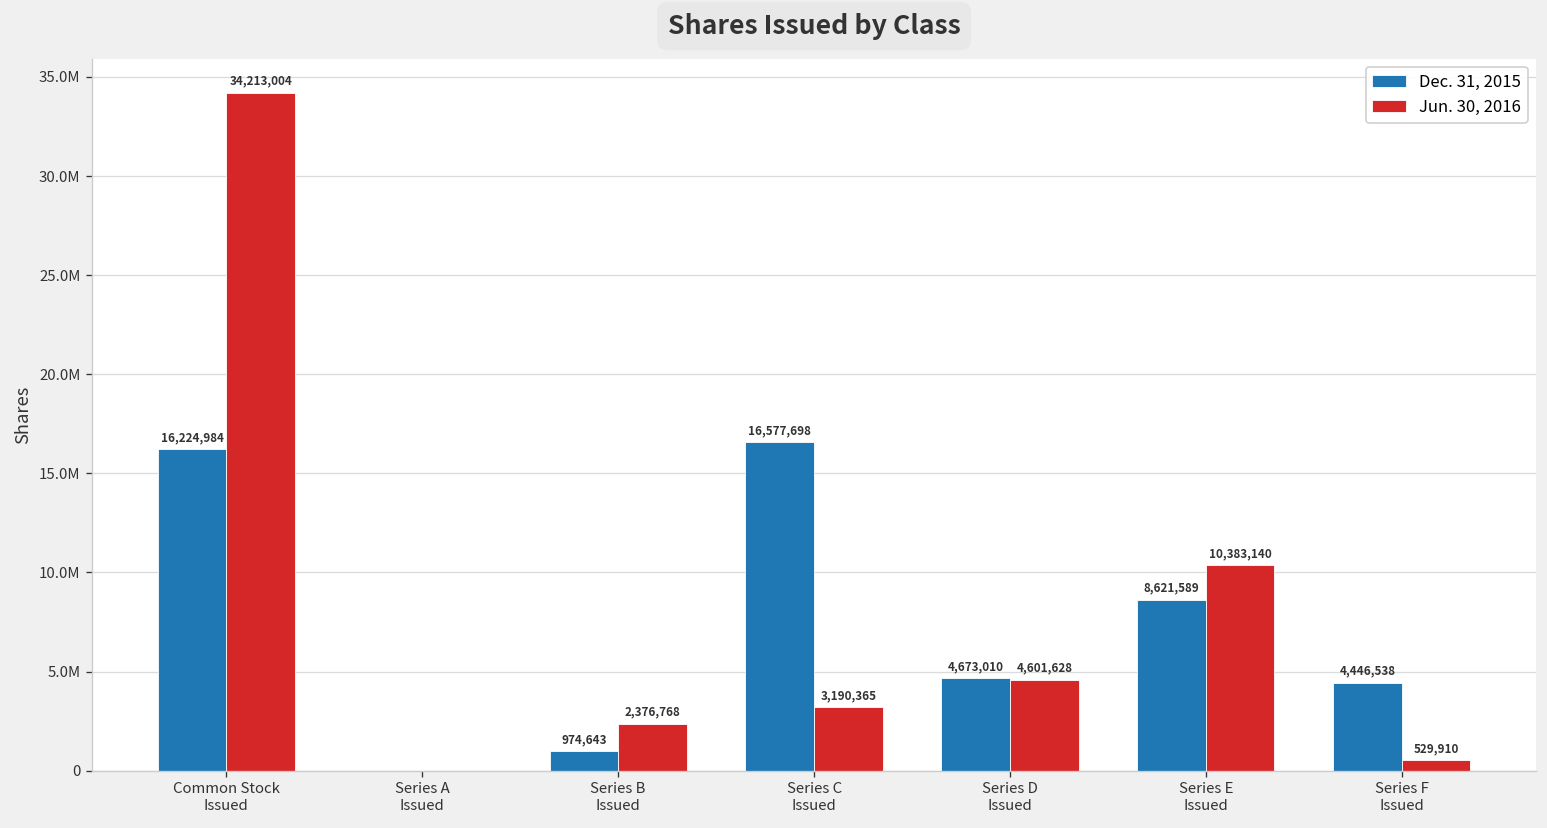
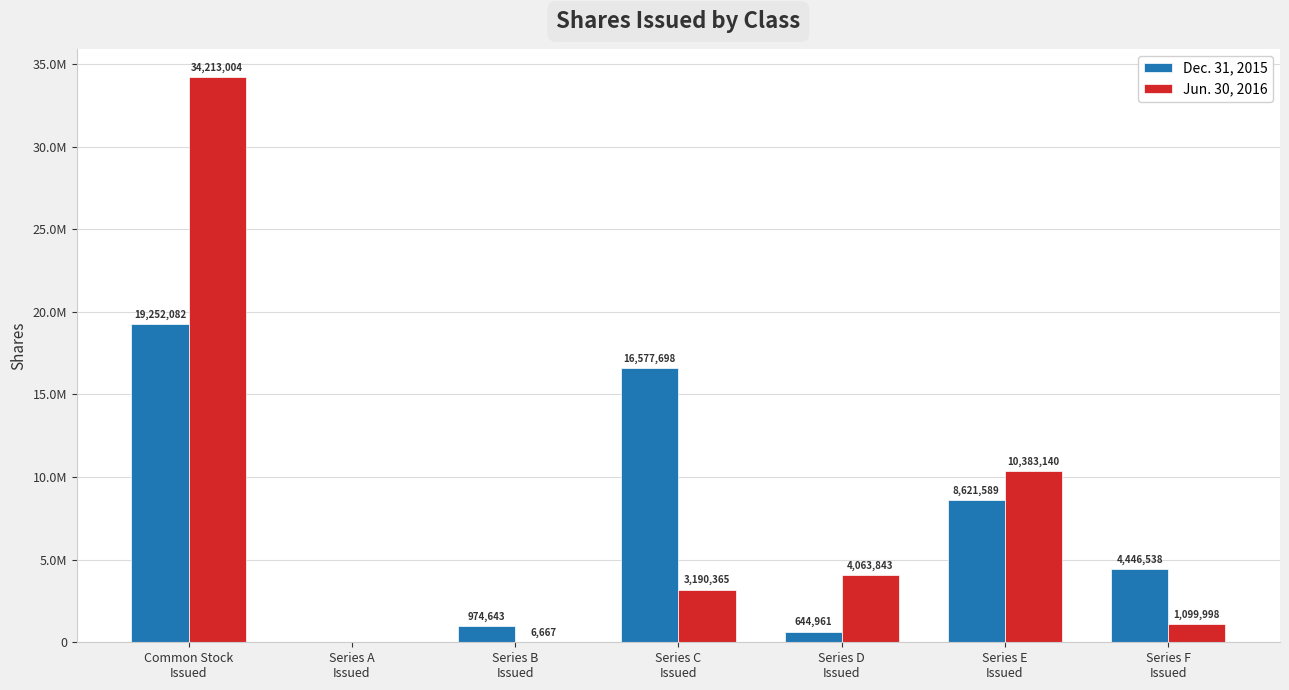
Dec. 31, 2015, Common Stock Issued: 16,224,984 -> 19,252,082
Jun. 30, 2016, Series B Issued: 2,376,768 -> 6,667
Dec. 31, 2015, Series D Issued: 4,673,010 -> 644,961
Jun. 30, 2016, Series D Issued: 4,601,628 -> 4,063,843
Jun. 30, 2016, Series F Issued: 529,910 -> 1,099,998
